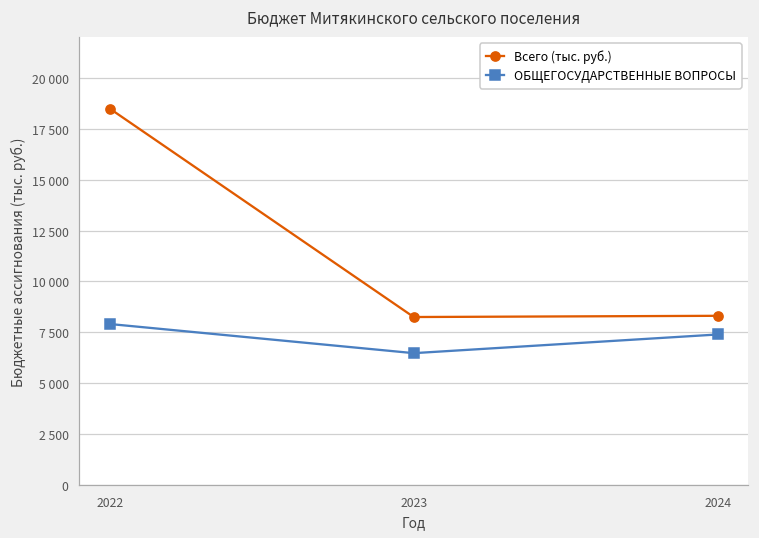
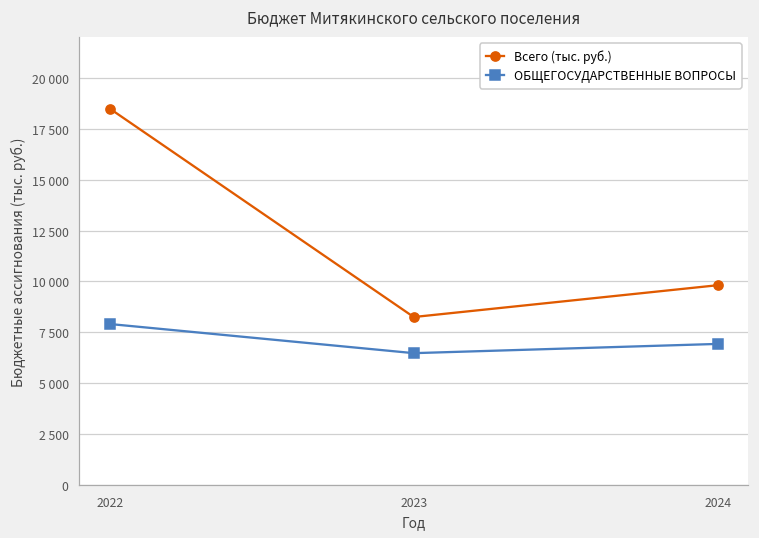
Всего (тыс. руб.), 2024: 8300 -> 9800
ОБЩЕГОСУДАРСТВЕННЫЕ ВОПРОСЫ, 2024: 7400 -> 6900
